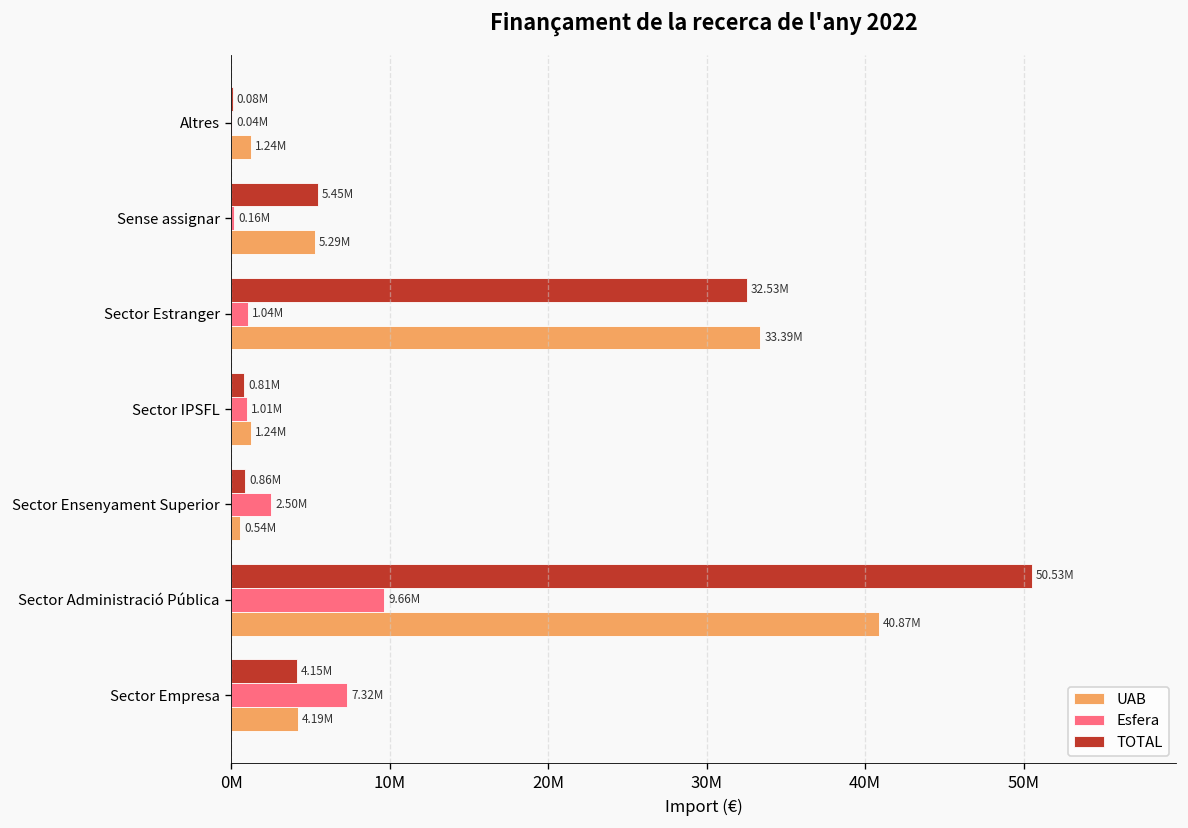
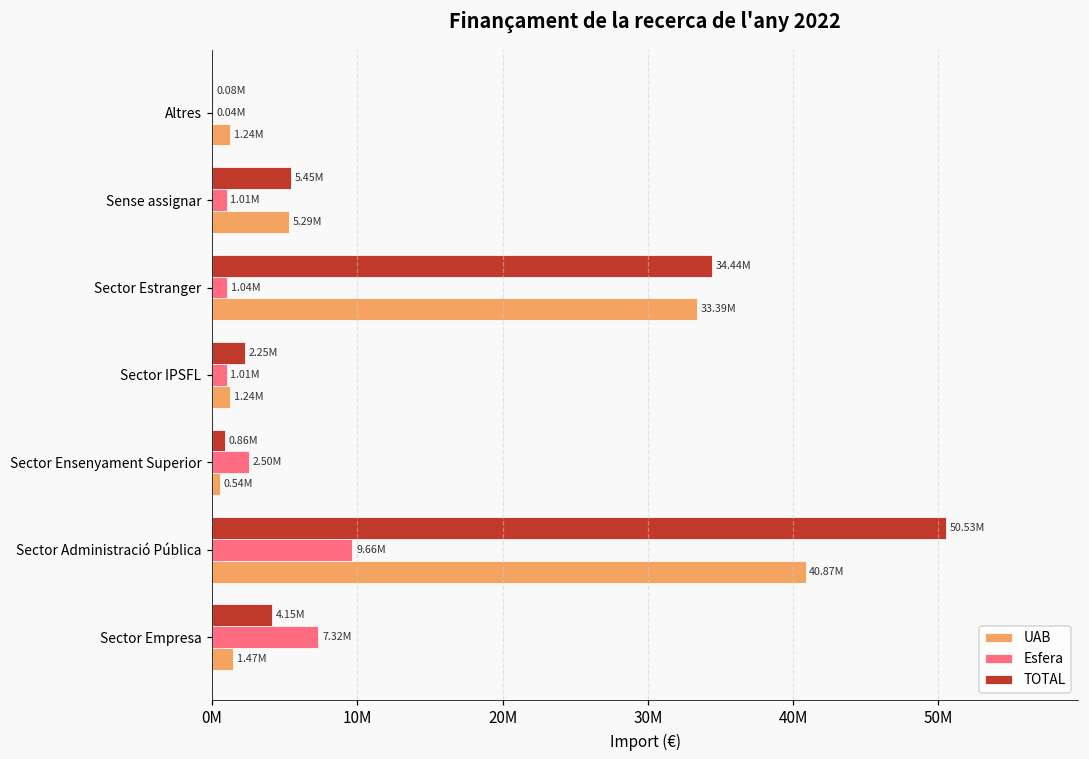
Esfera, Sense assignar: 0.16M -> 1.01M
TOTAL, Sector Estranger: 32.53M -> 34.44M
TOTAL, Sector IPSFL: 0.81M -> 2.25M
UAB, Sector Empresa: 4.19M -> 1.47M
